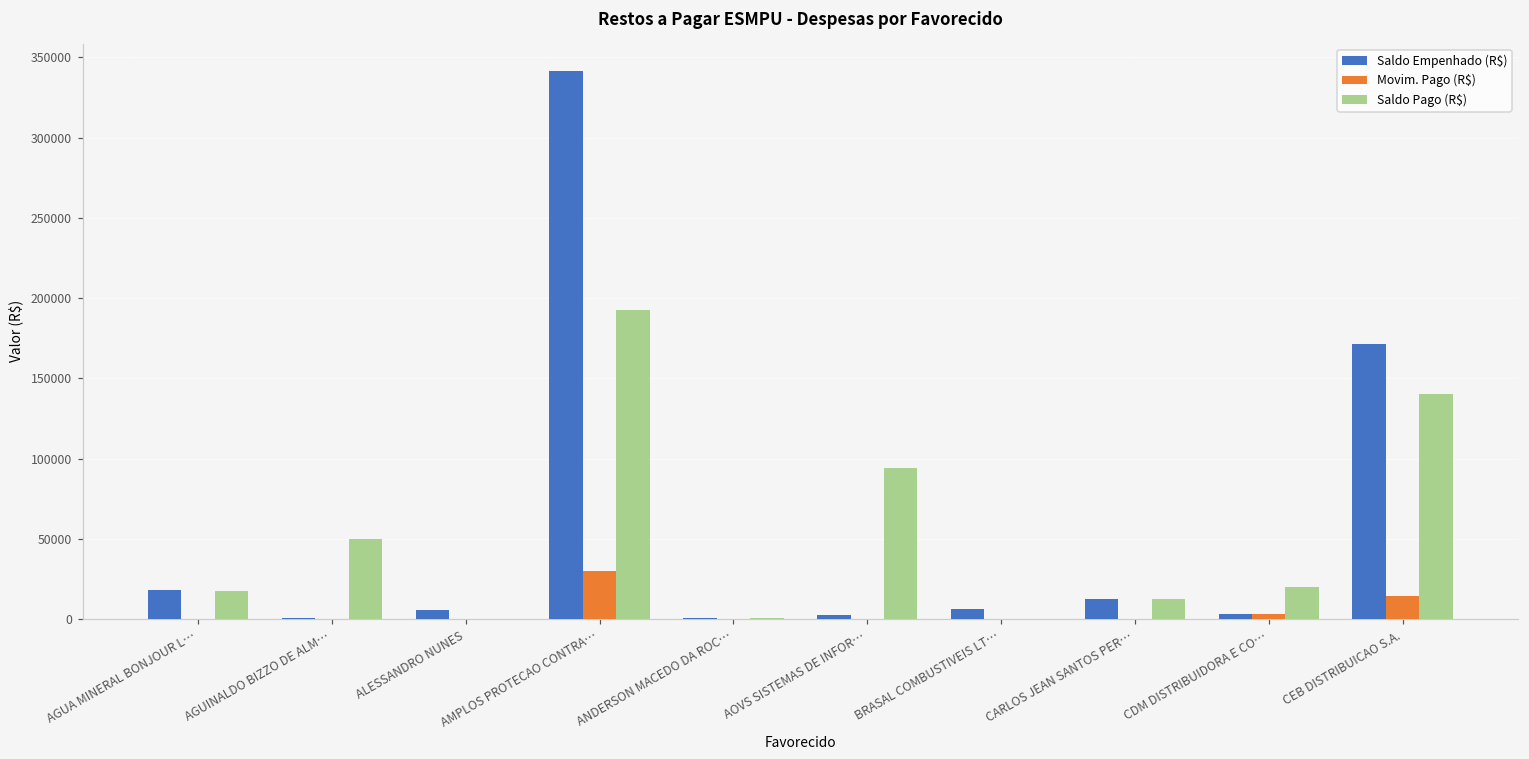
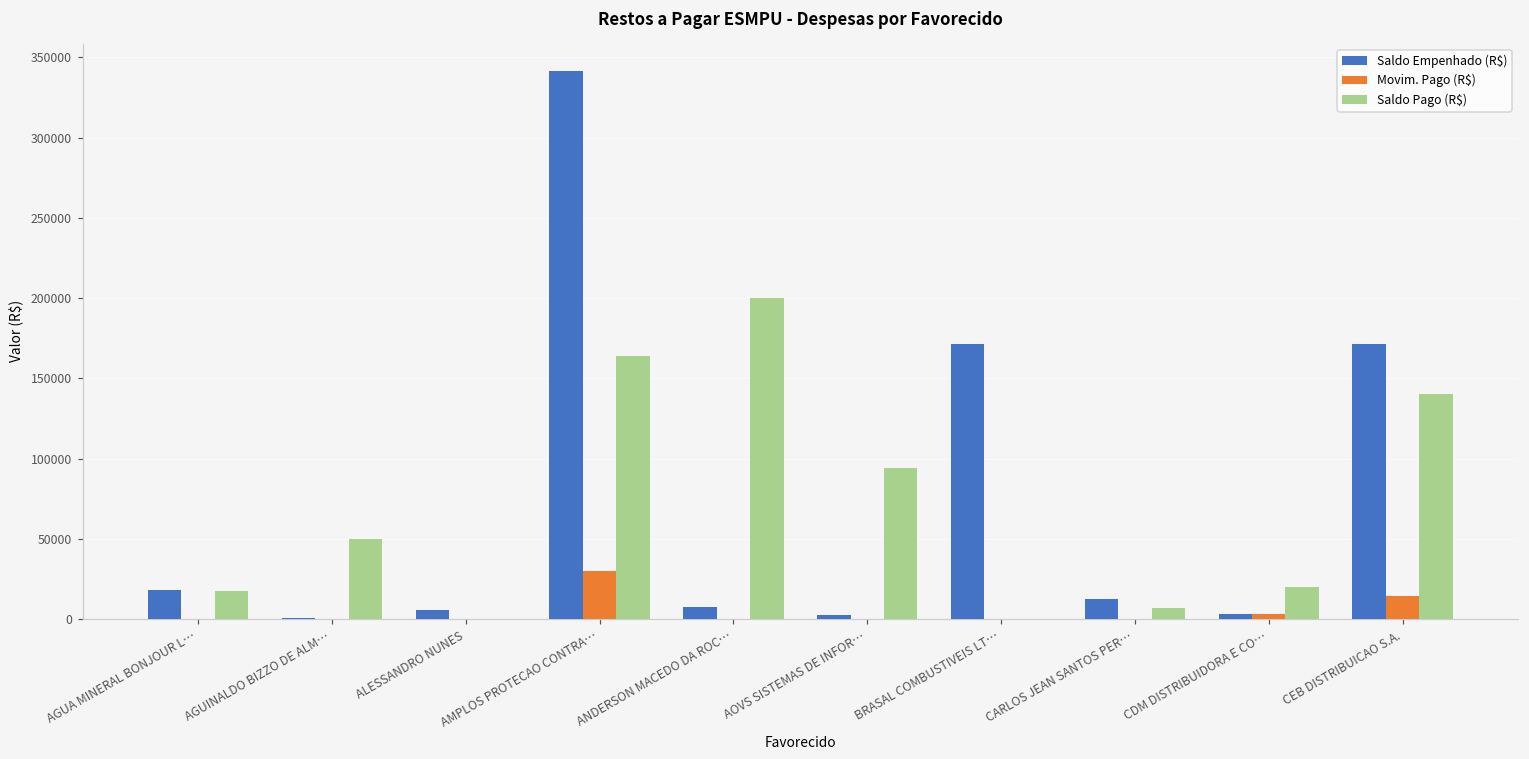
Saldo Pago (R$), AMPLOS PROTECAO CONTRA…: 193000 -> 164000
Saldo Empenhado (R$), ANDERSON MACEDO DA ROC…: 1000 -> 8000
Saldo Pago (R$), ANDERSON MACEDO DA ROC…: 1000 -> 200000
Saldo Empenhado (R$), BRASAL COMBUSTIVEIS LT…: 6000 -> 171000
Saldo Pago (R$), CARLOS JEAN SANTOS PER…: 13000 -> 7000
